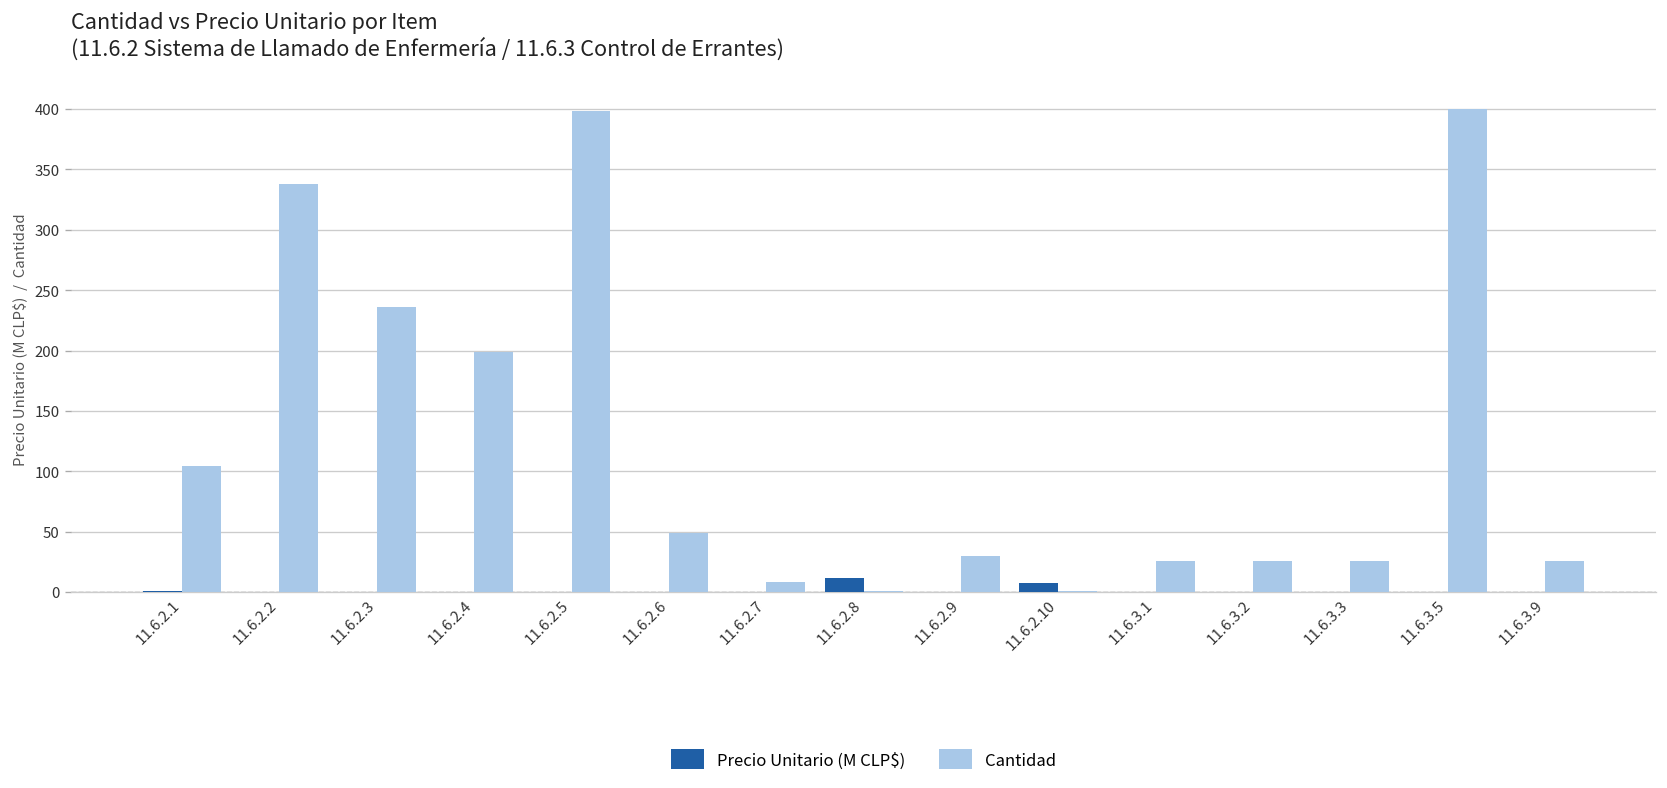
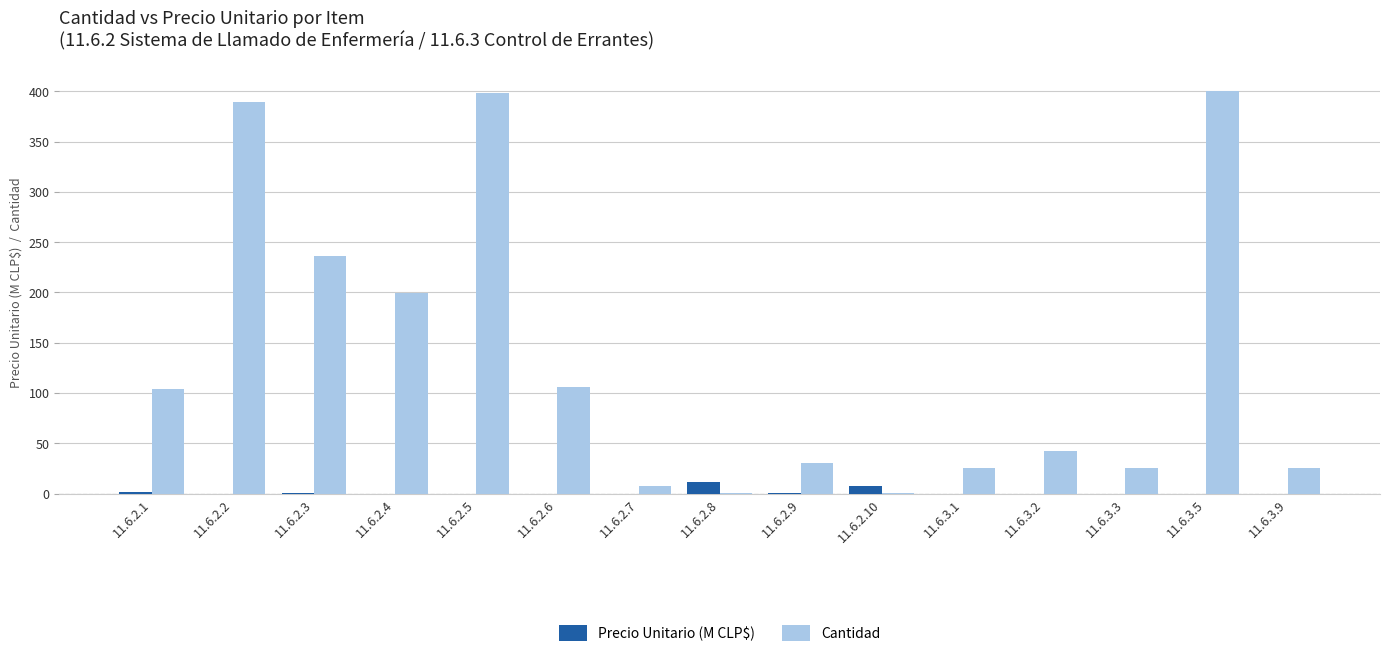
Cantidad, 11.6.2.2: 338 -> 389
Cantidad, 11.6.2.6: 49 -> 106
Cantidad, 11.6.3.2: 26 -> 42
